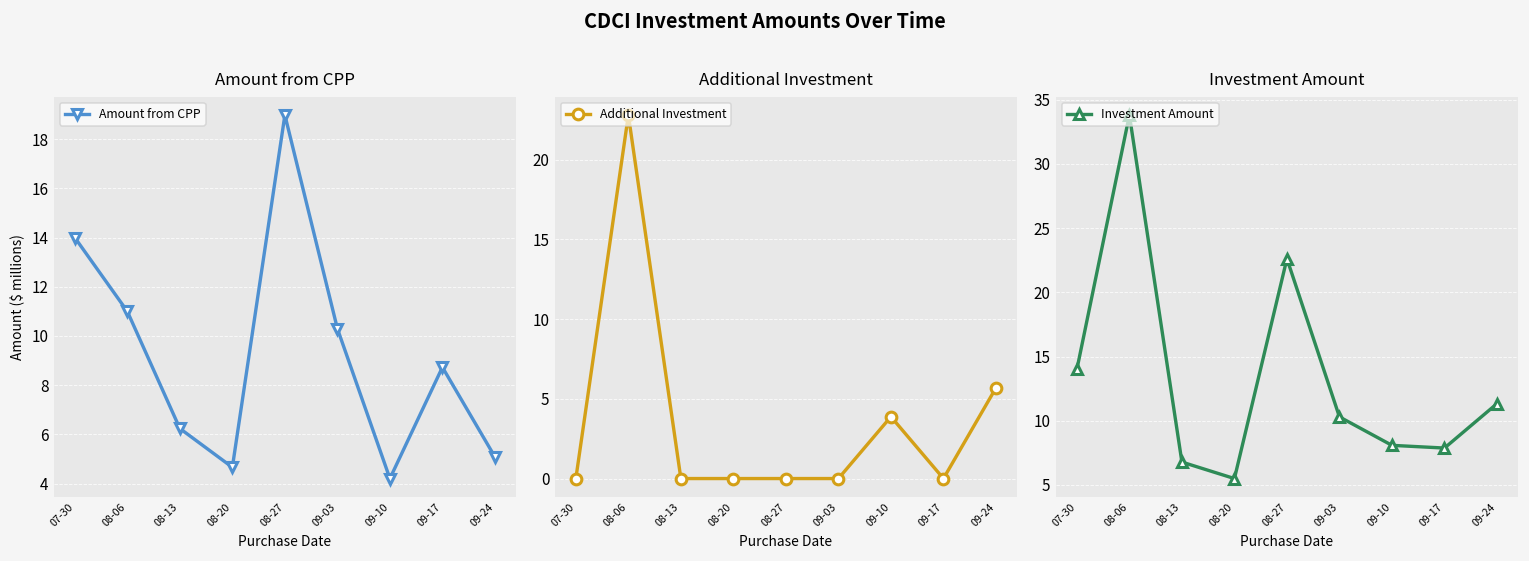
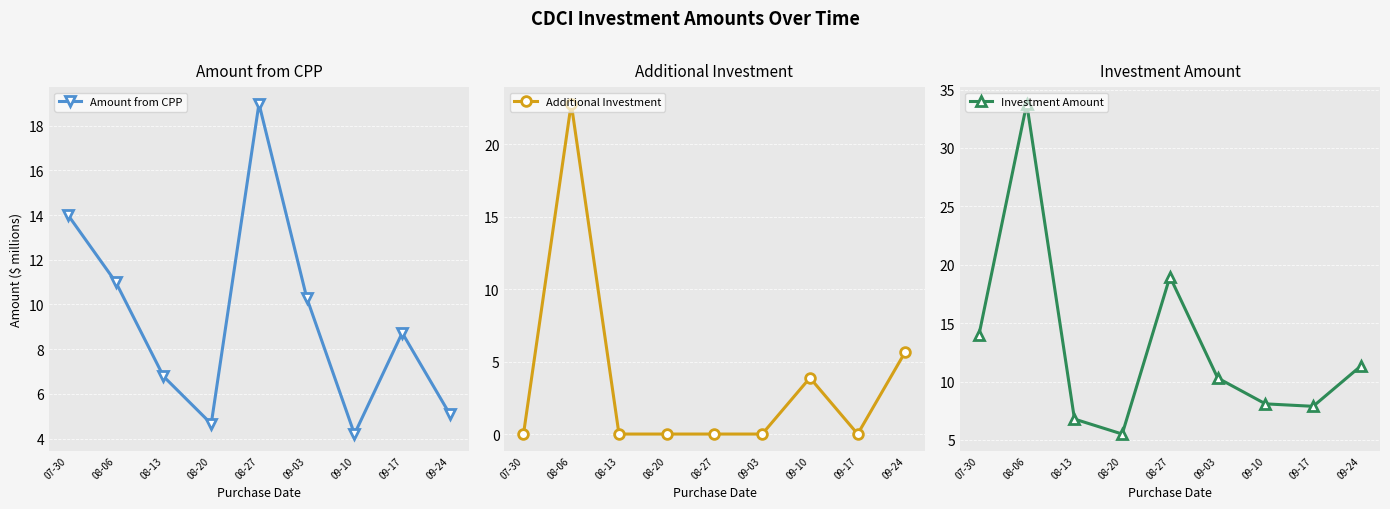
Amount from CPP, 08-13: 6.2 -> 6.8
Investment Amount, 08-27: 22.6 -> 19.0
